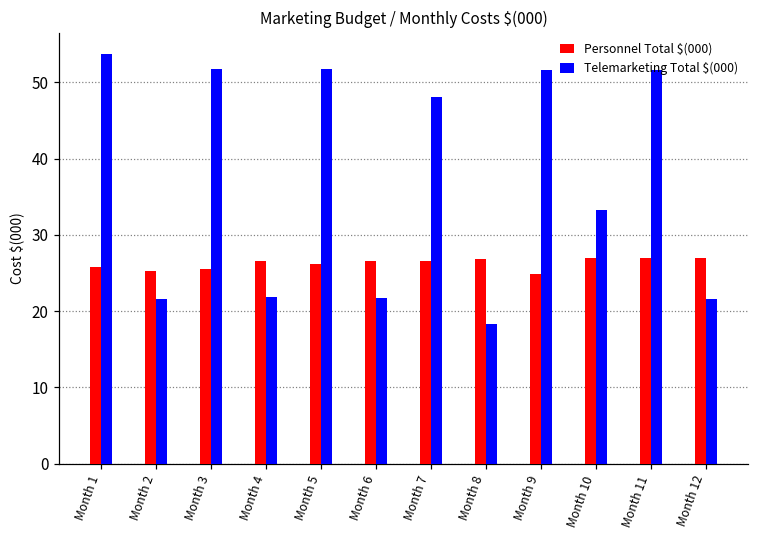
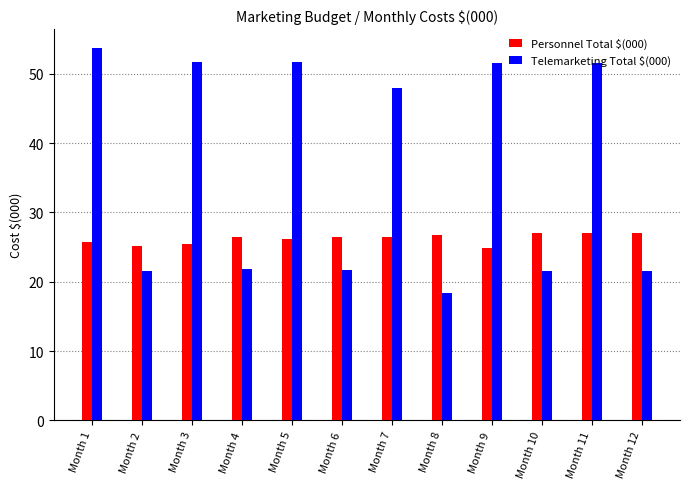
Telemarketing Total $(000), Month 10: 33 -> 22
